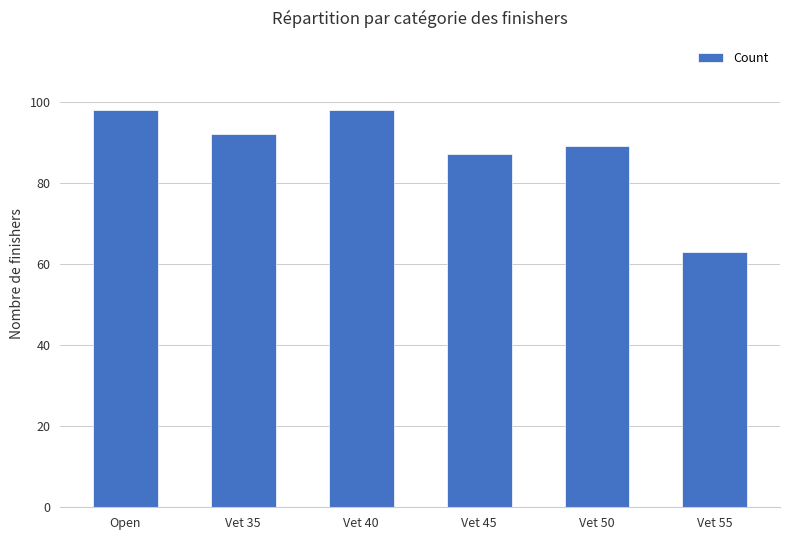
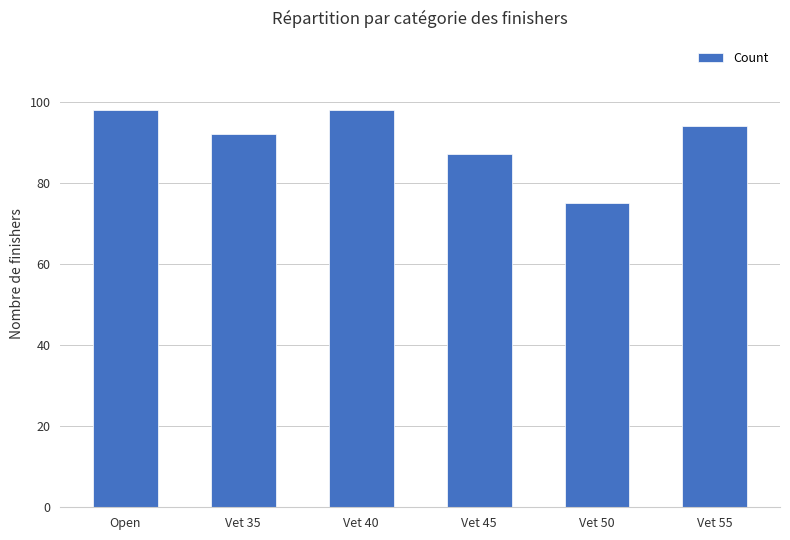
Vet 50: 89 -> 75
Vet 55: 63 -> 94
